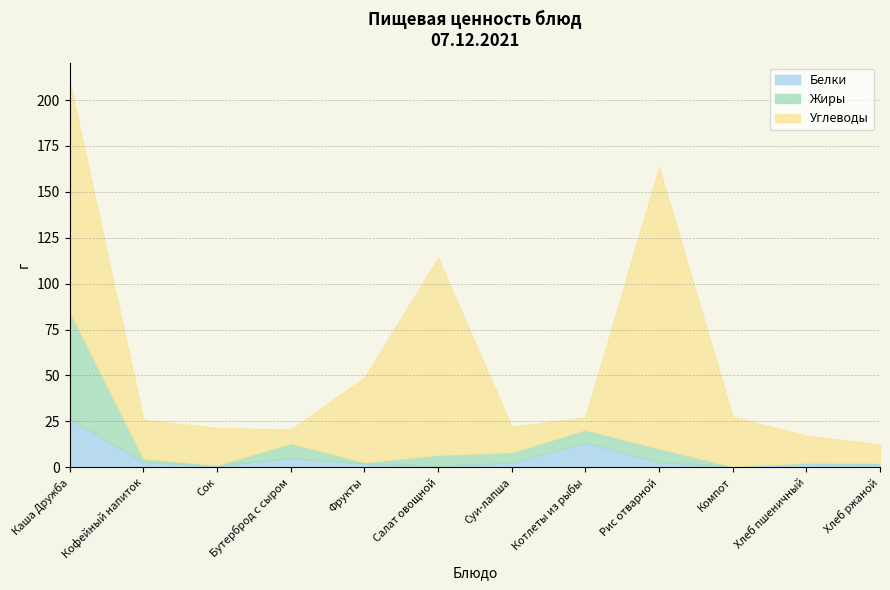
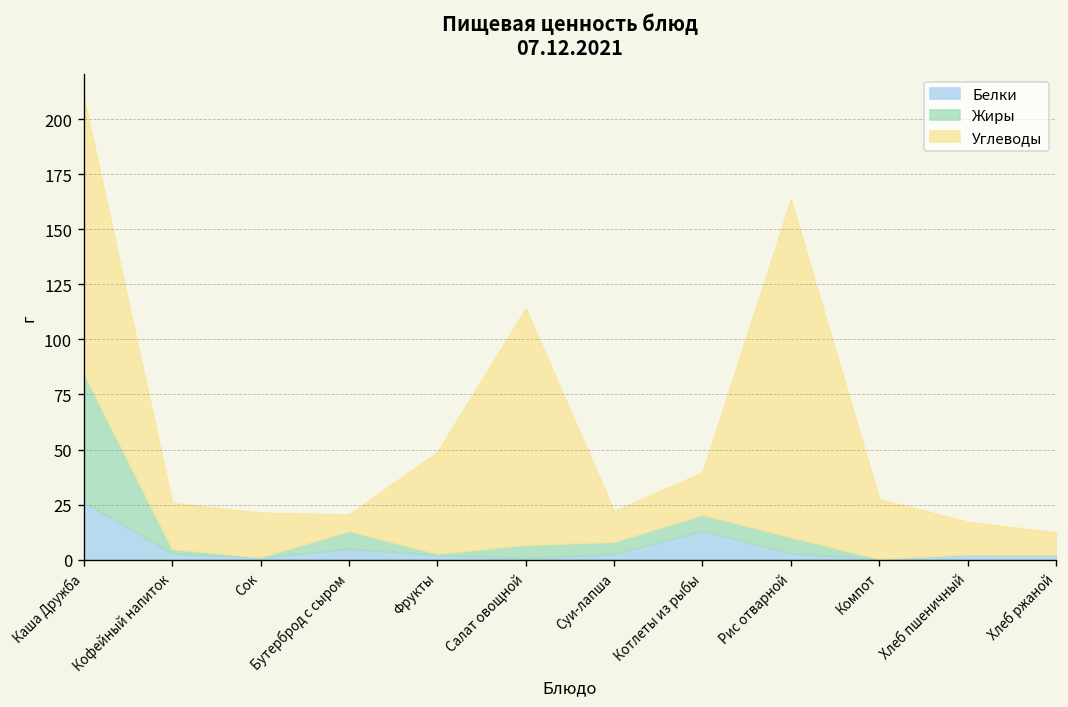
Углеводы, Котлеты из рыбы: 7 -> 19
